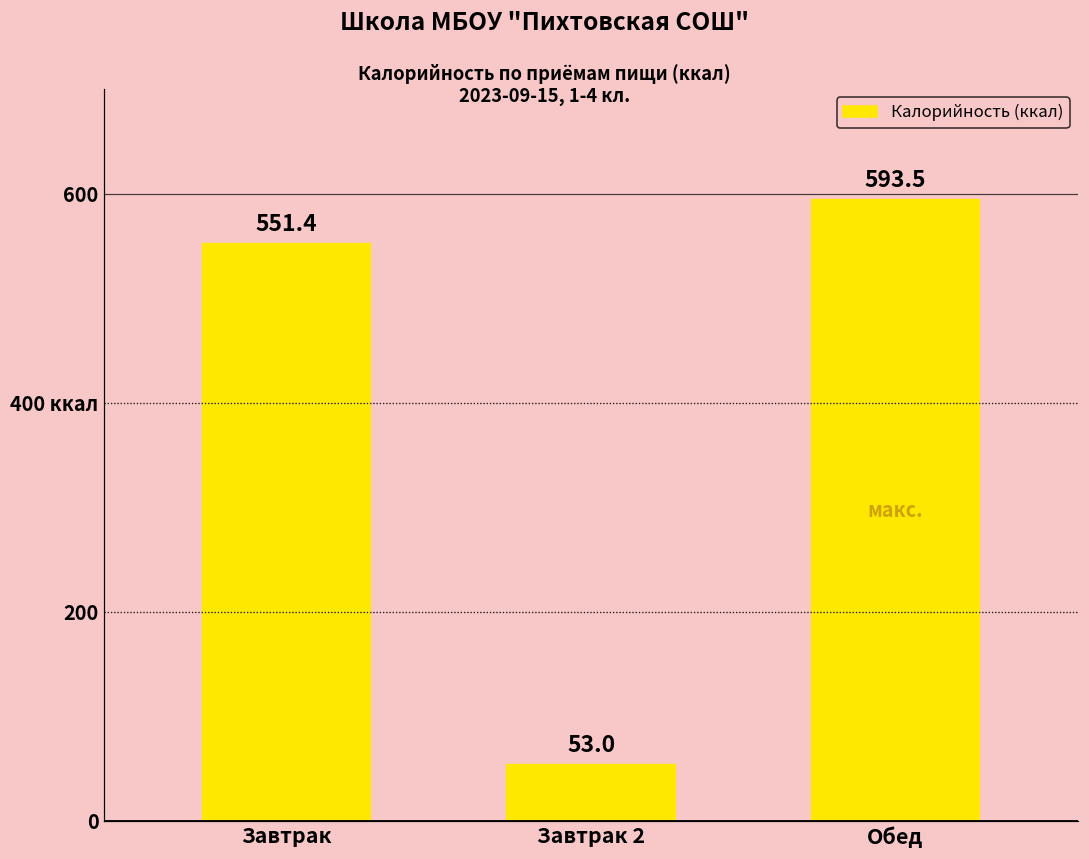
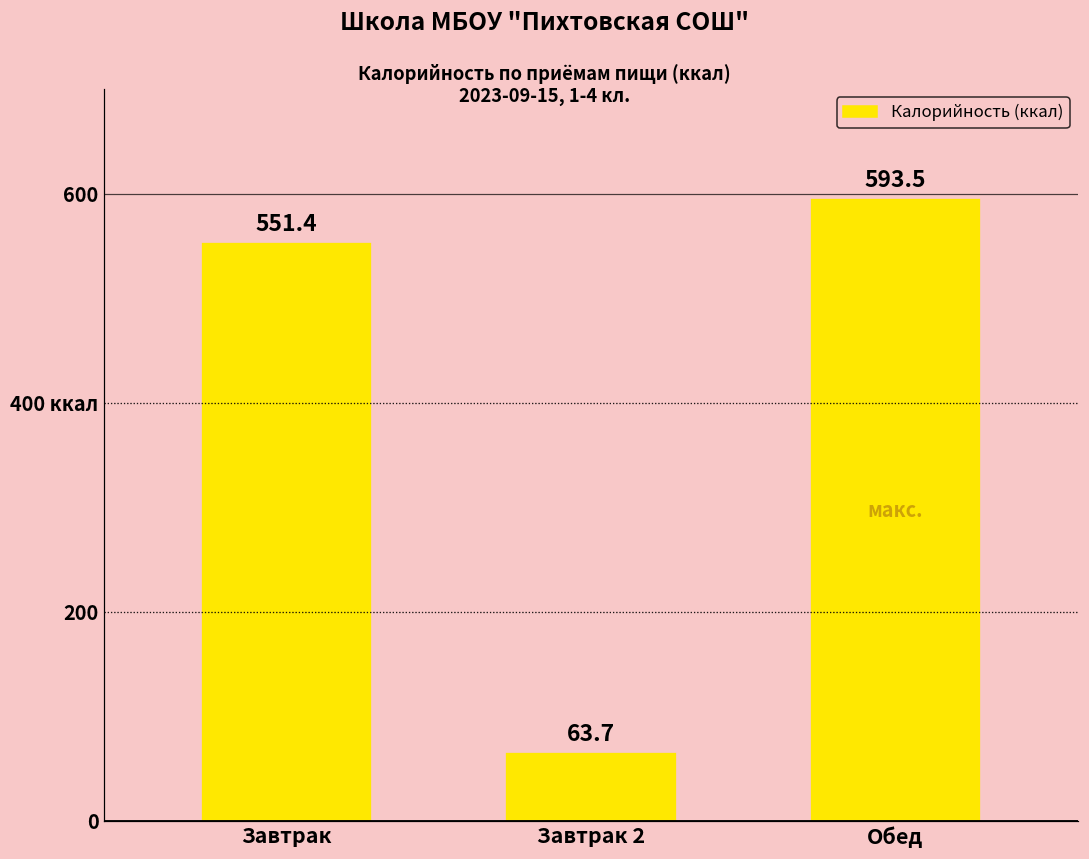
Завтрак 2: 53.0 -> 63.7
